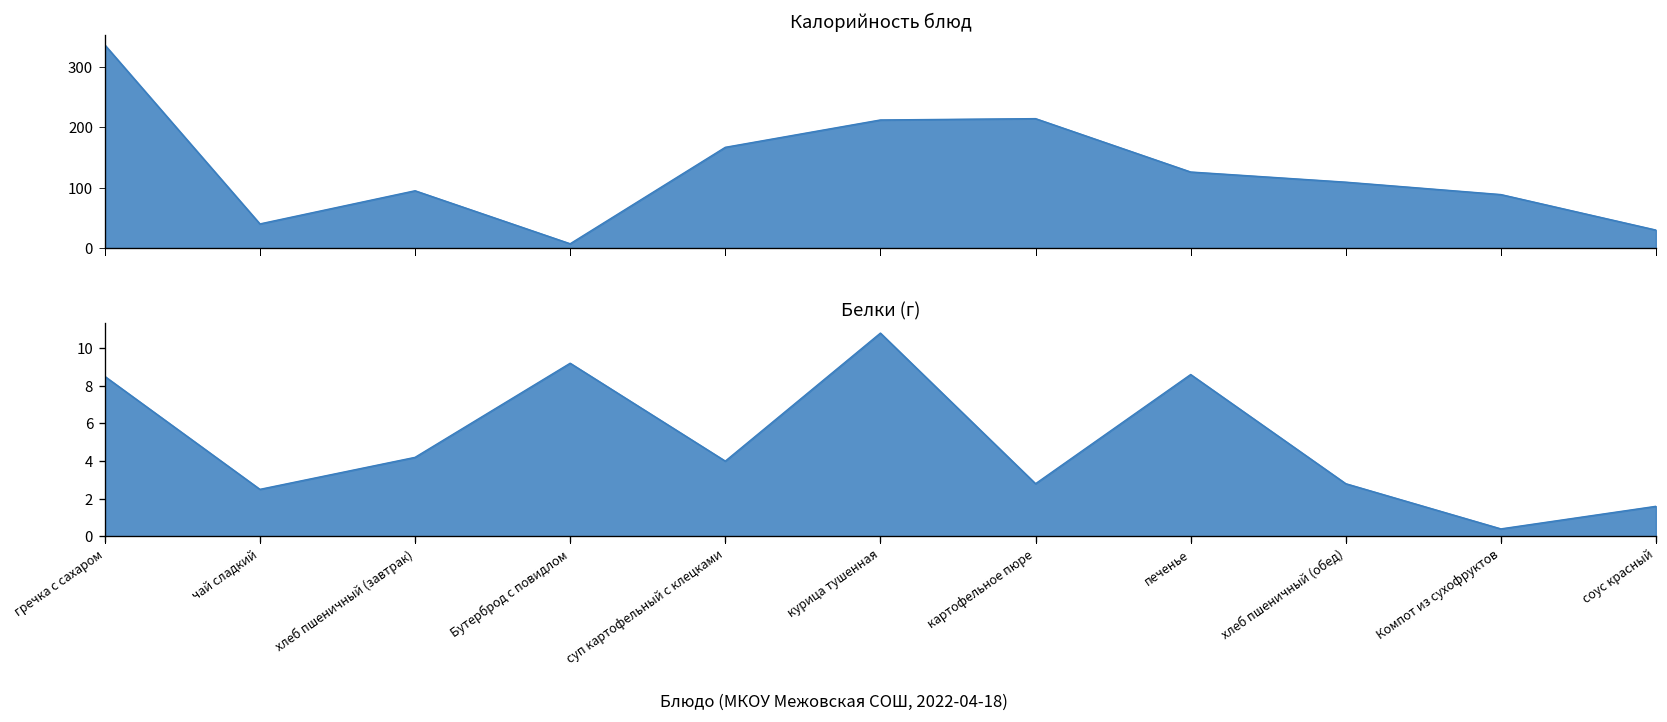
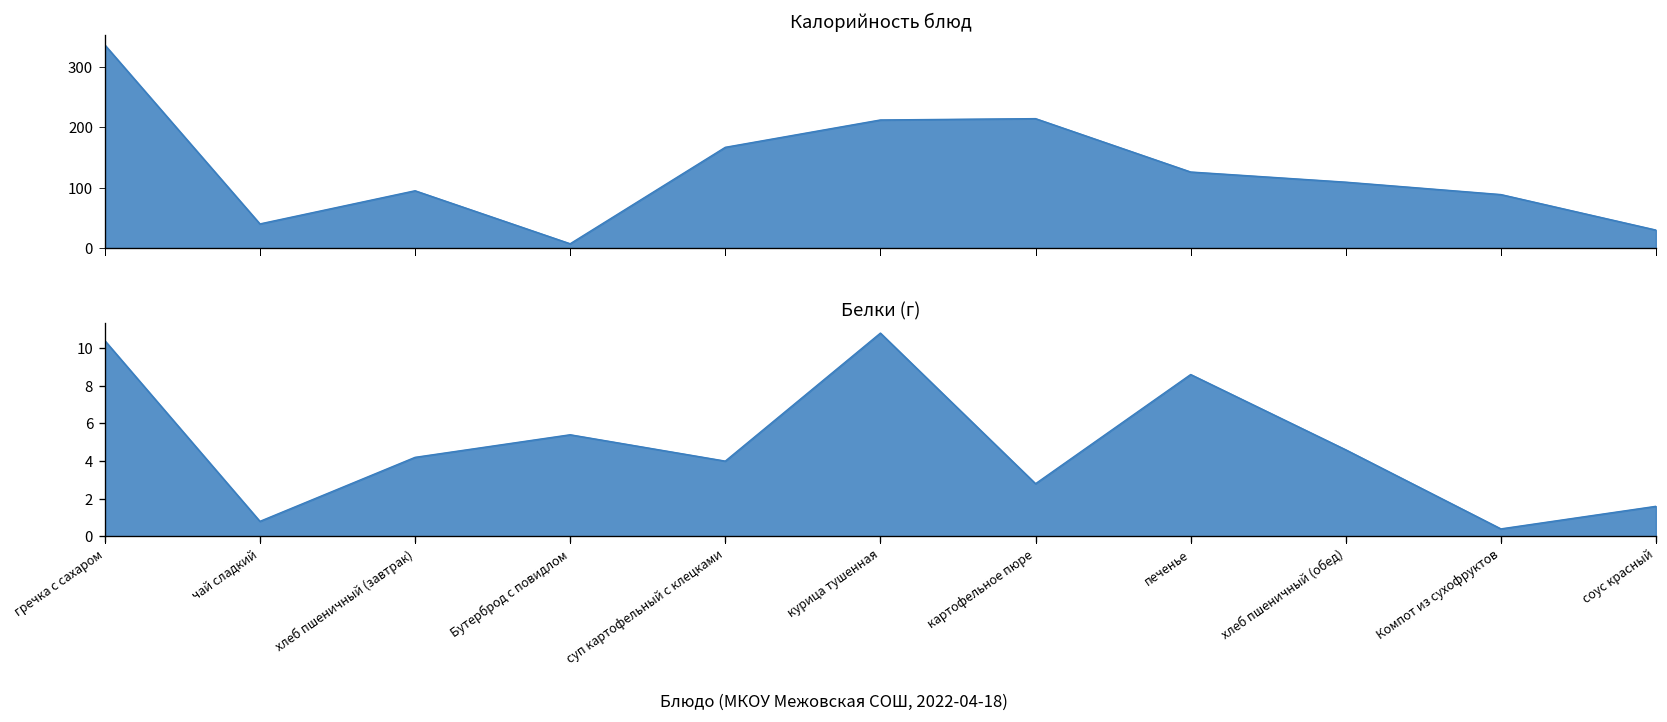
Белки (г), гречка с сахаром: 8.5 -> 10.4
Белки (г), чай сладкий: 2.5 -> 0.8
Белки (г), Бутерброд с повидлом: 9.2 -> 5.4
Белки (г), хлеб пшеничный (обед): 2.8 -> 4.6
